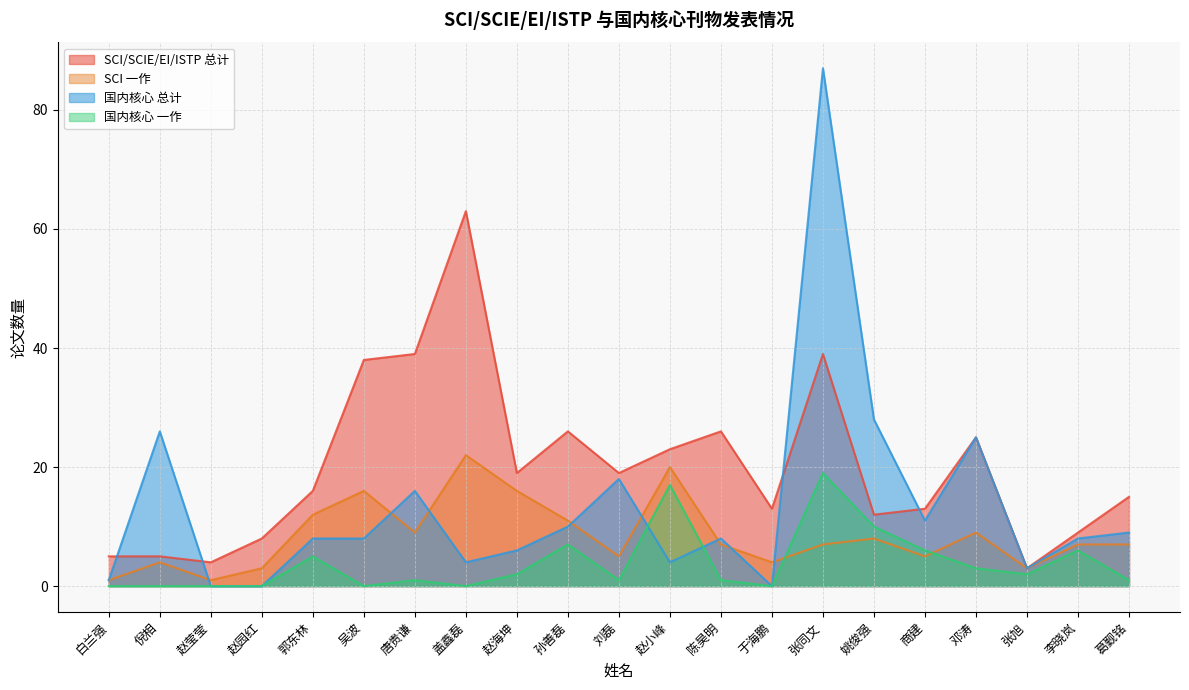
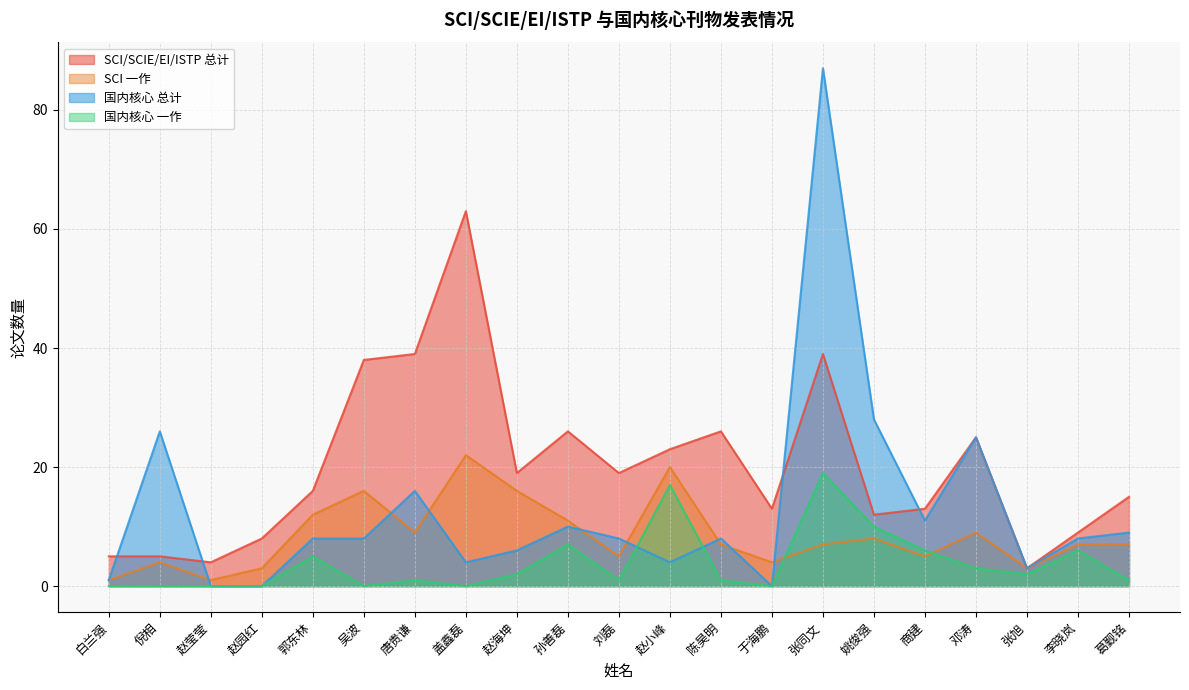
国内核心 总计, 刘磊: 18 -> 8
